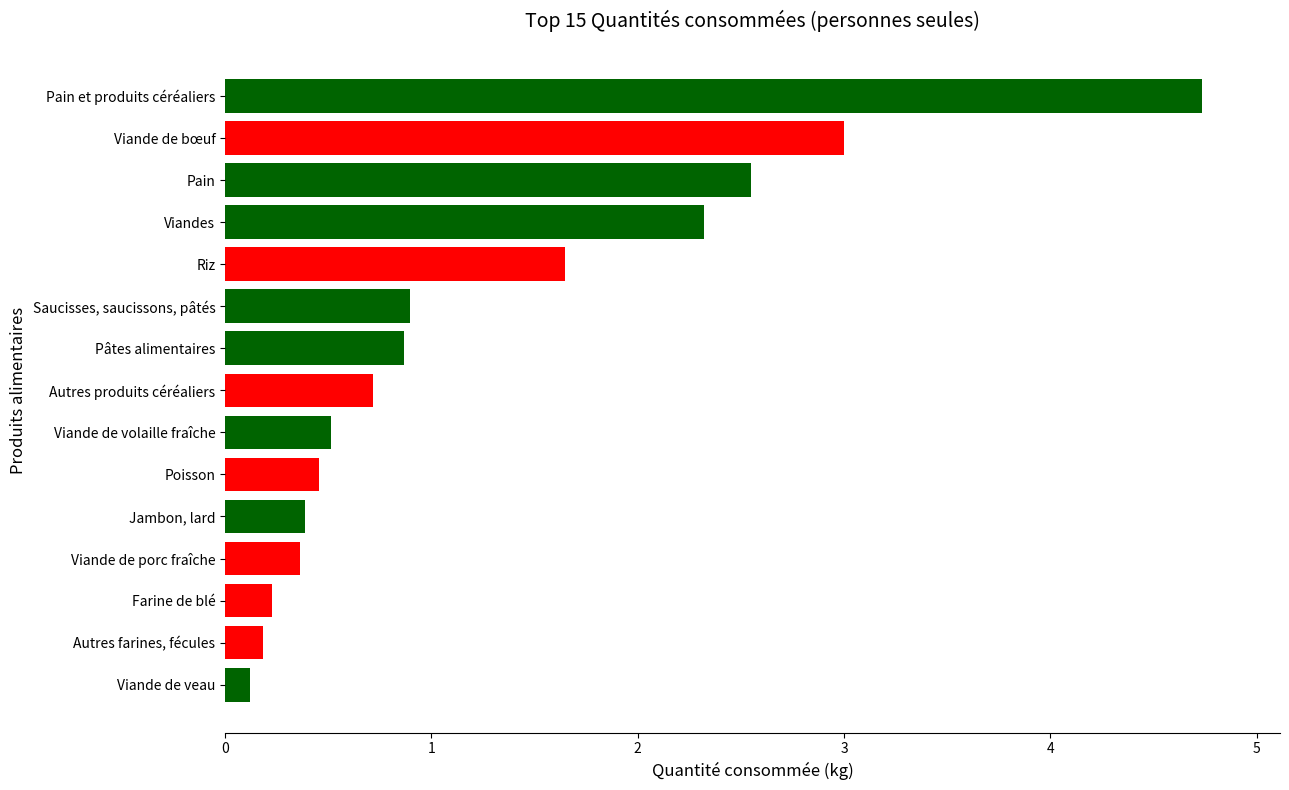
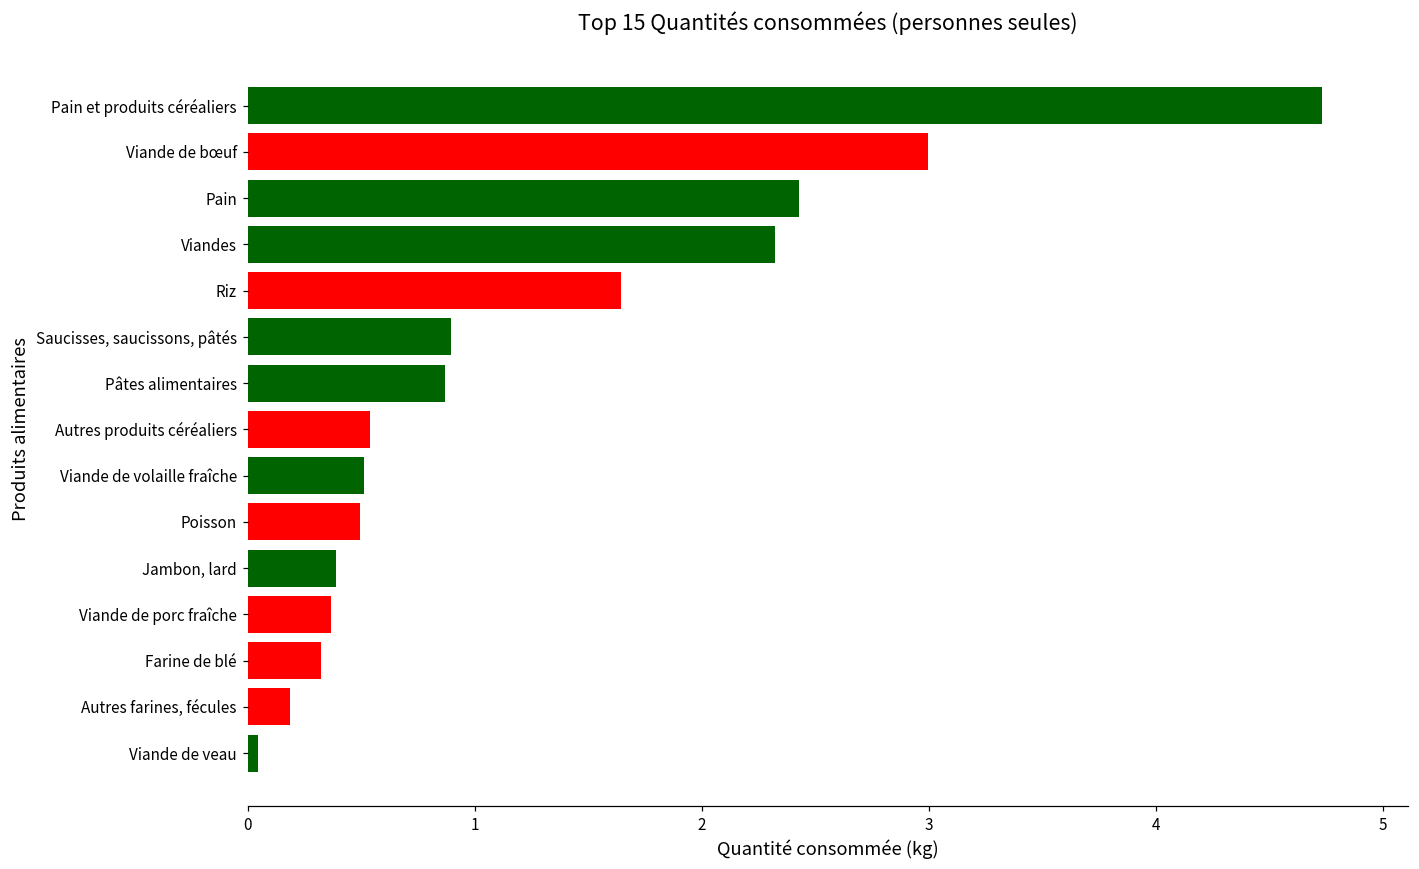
Pain: 2.55 -> 2.43
Autres produits céréaliers: 0.71 -> 0.54
Poisson: 0.45 -> 0.50
Farine de blé: 0.23 -> 0.32
Viande de veau: 0.12 -> 0.05
